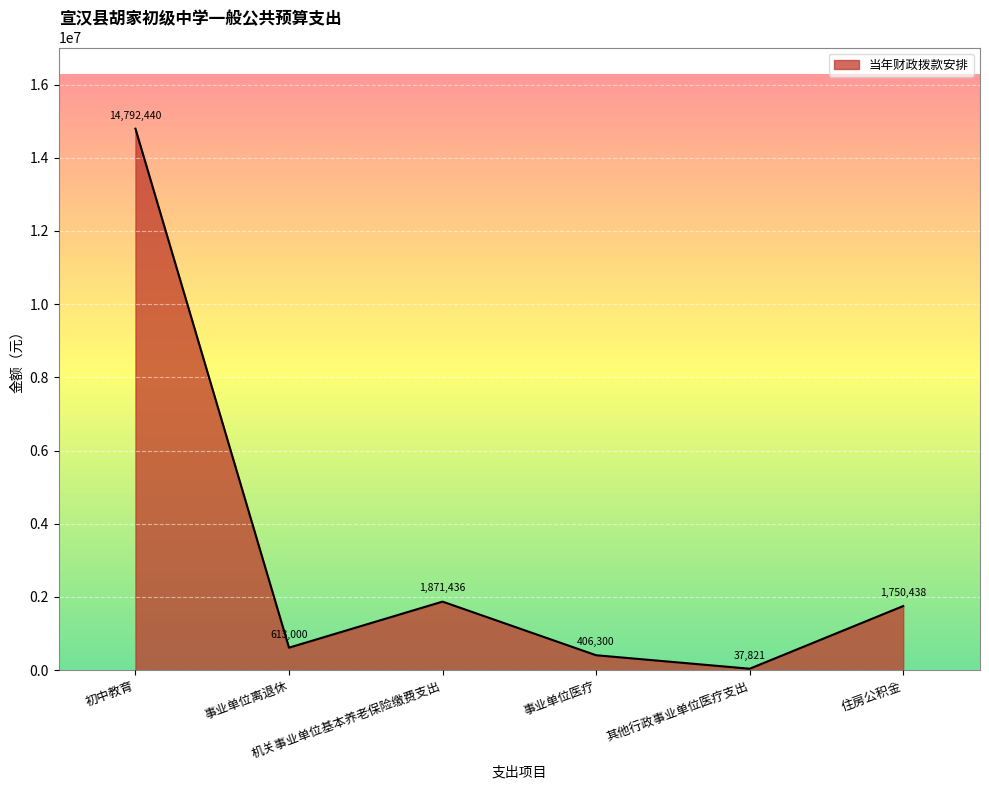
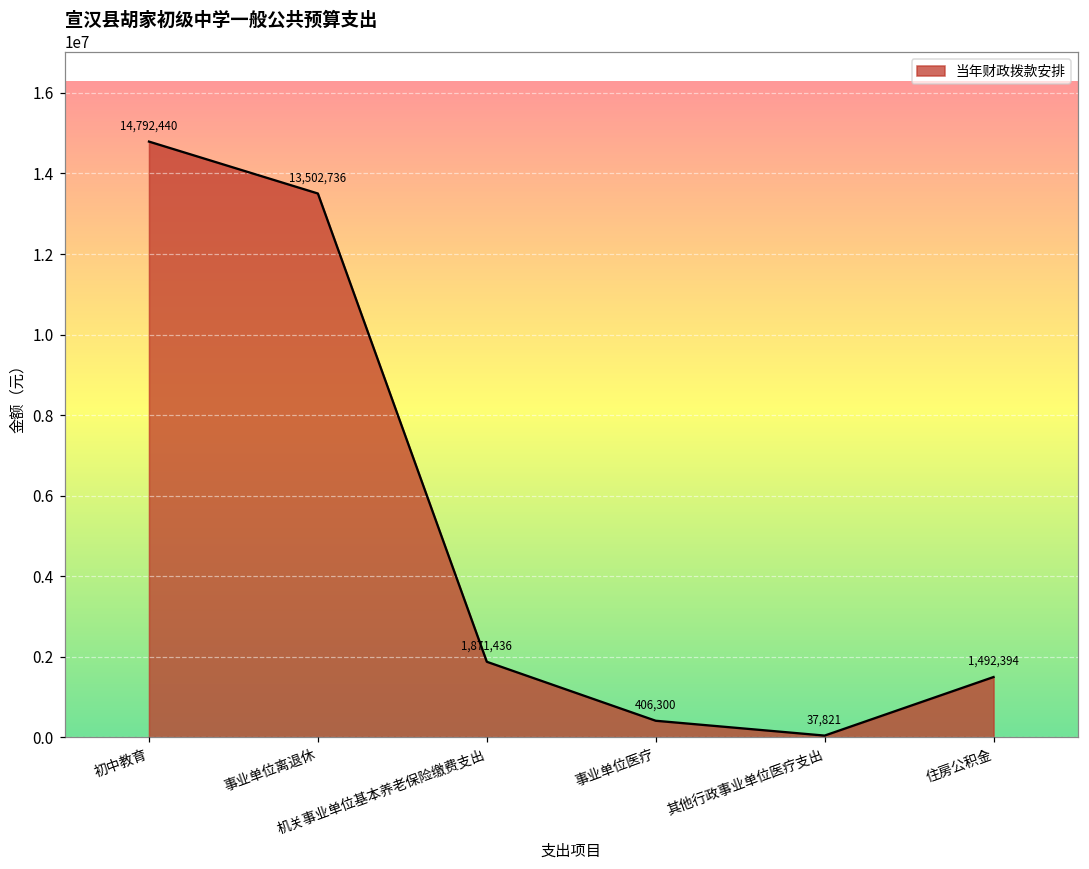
事业单位离退休: 613,000 -> 13,502,736
住房公积金: 1,750,438 -> 1,492,394
